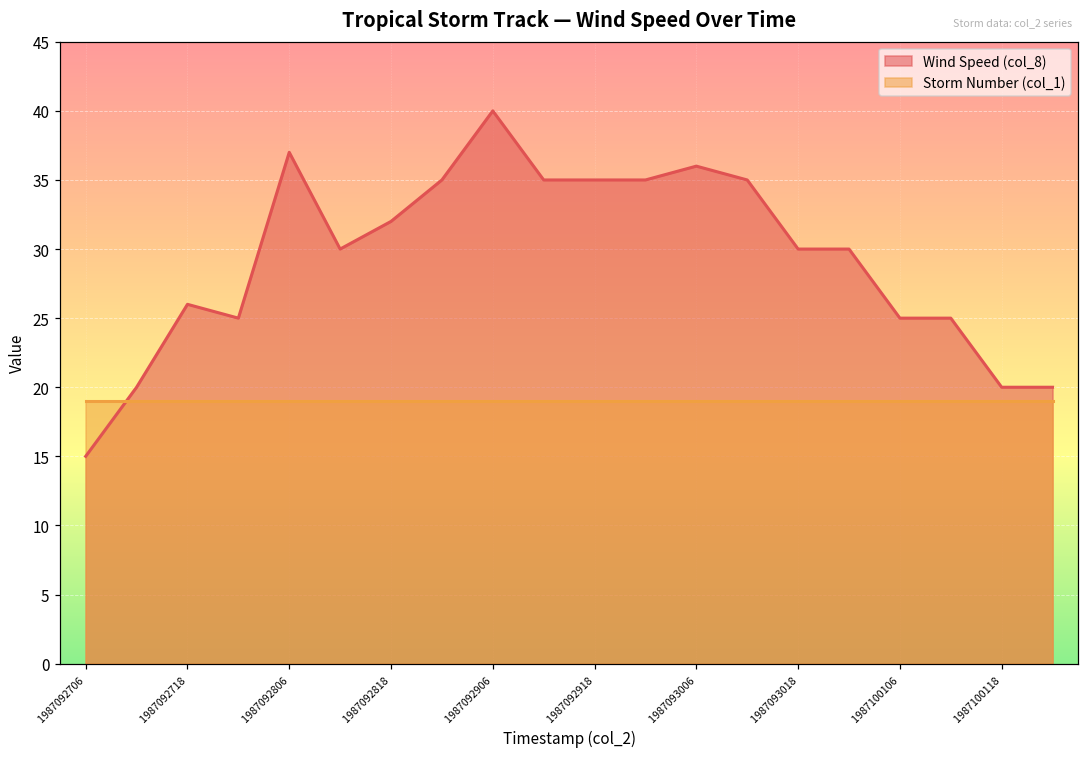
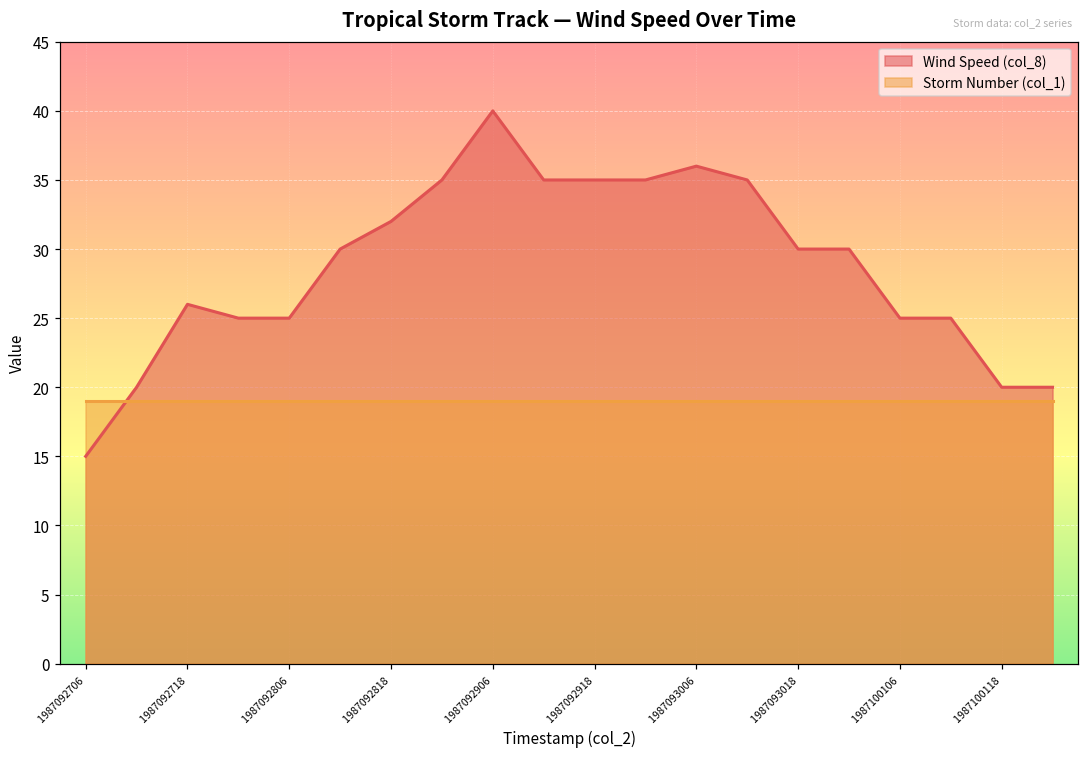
Wind Speed (col_8), 1987092806: 37 -> 25
